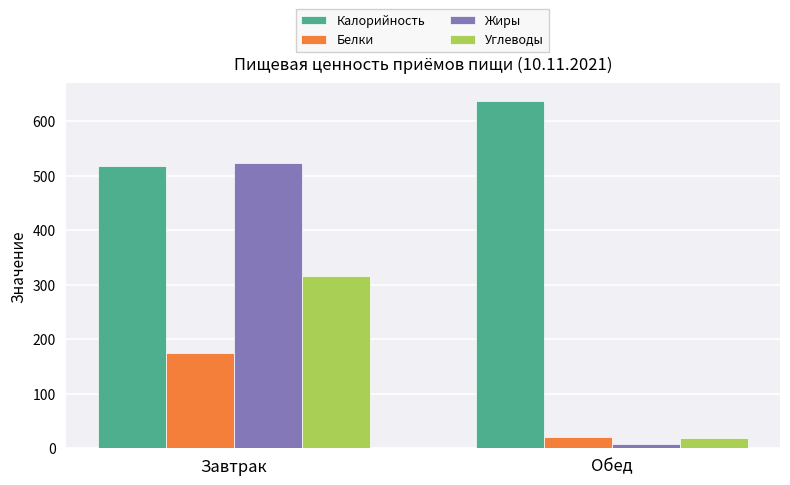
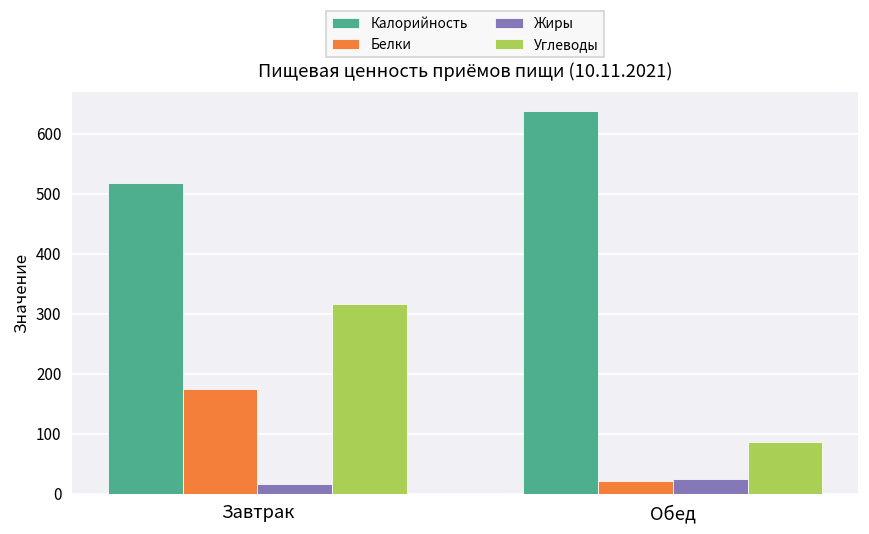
Жиры, Завтрак: 520 -> 20
Жиры, Обед: 10 -> 20
Углеводы, Обед: 20 -> 90
